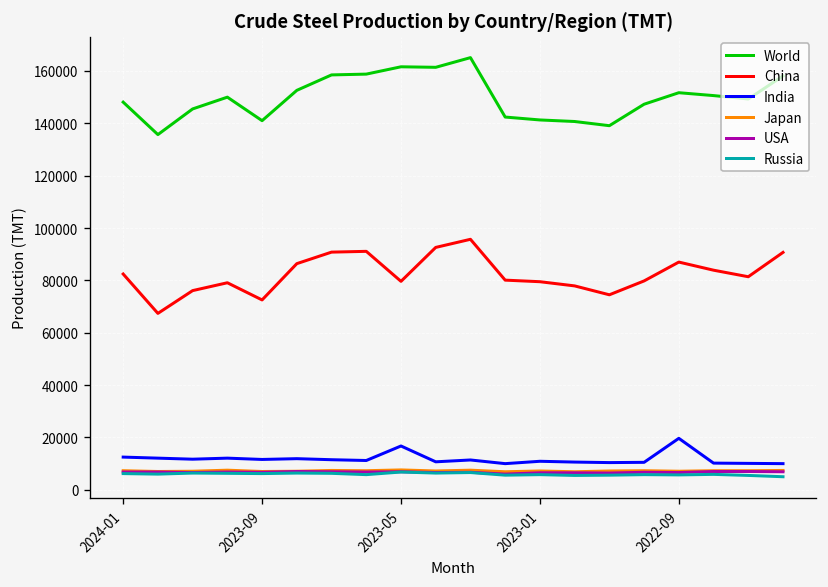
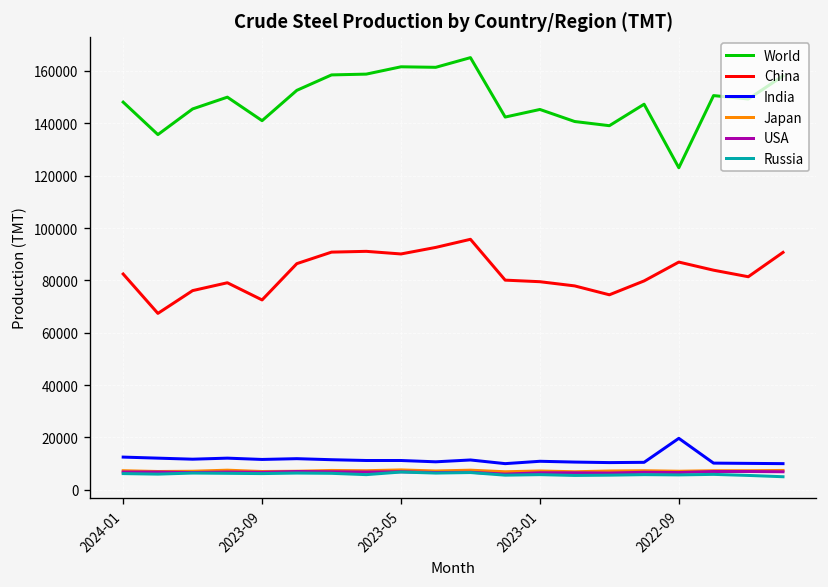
China, 2023-05: 80000 -> 90000
India, 2023-05: 17000 -> 11000
World, 2023-01: 141000 -> 145000
World, 2022-09: 152000 -> 123000
